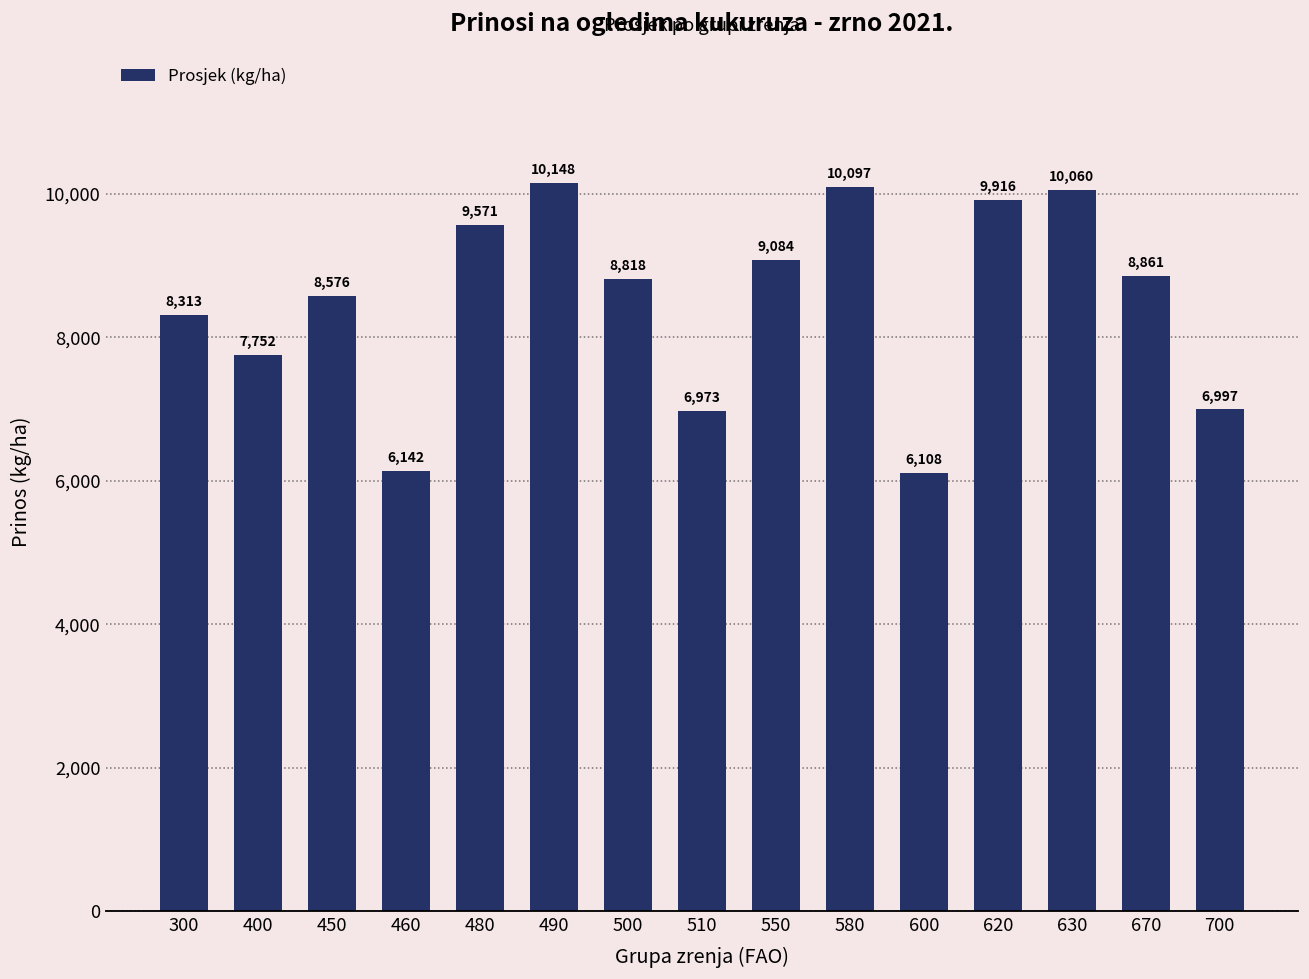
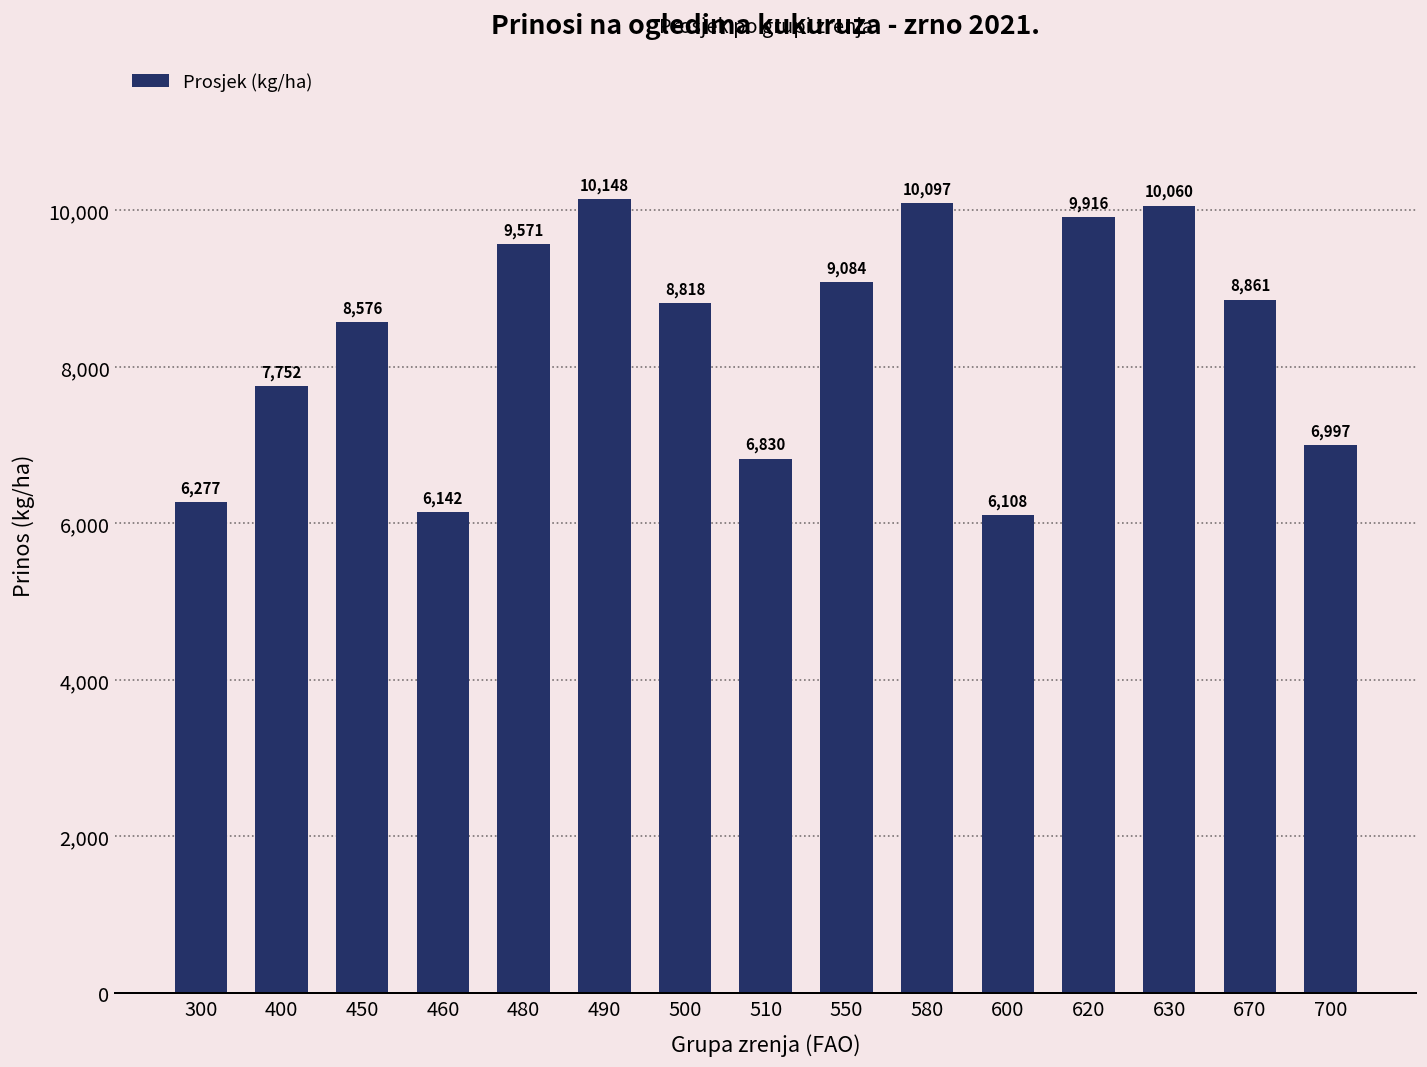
300: 8,313 -> 6,277
510: 6,973 -> 6,830
